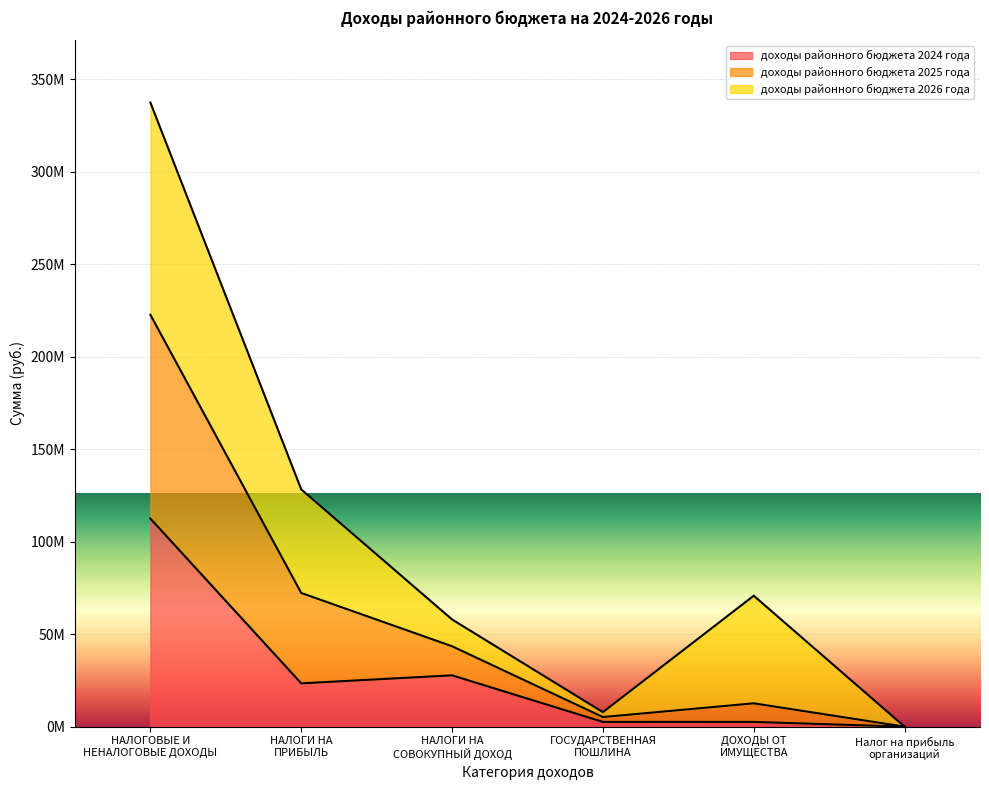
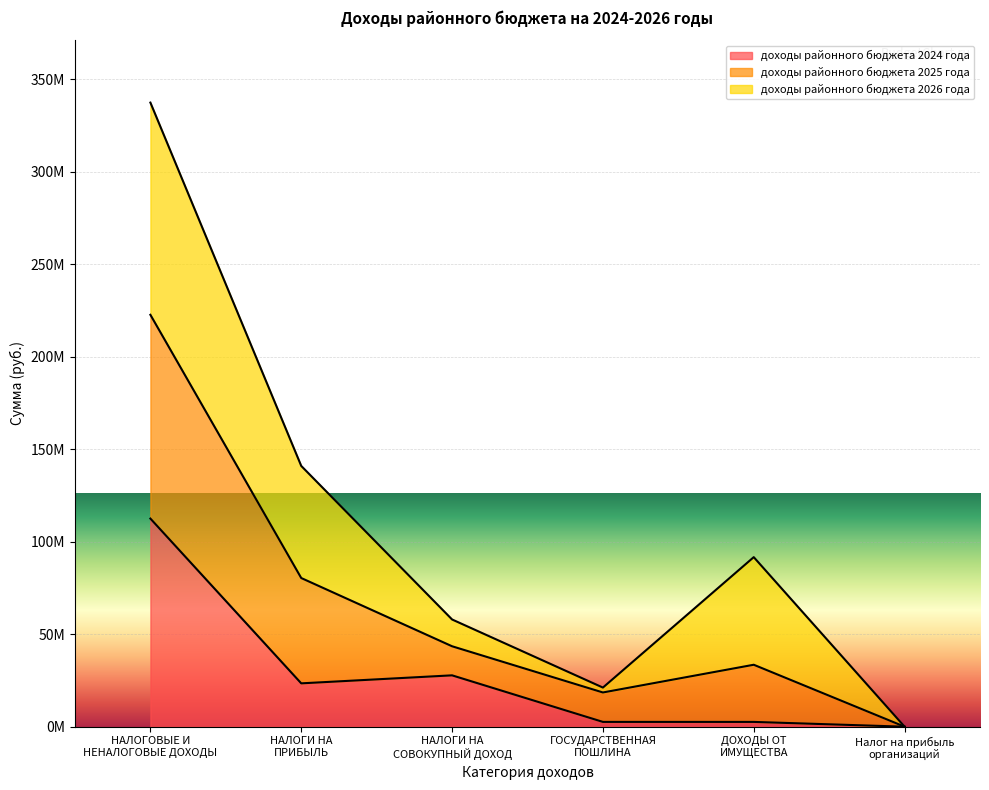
доходы районного бюджета 2025 года, НАЛОГИ НА ПРИБЫЛЬ: 49000000 -> 57000000
доходы районного бюджета 2026 года, НАЛОГИ НА ПРИБЫЛЬ: 56000000 -> 61000000
доходы районного бюджета 2025 года, ГОСУДАРСТВЕННАЯ ПОШЛИНА: 3000000 -> 16000000
доходы районного бюджета 2025 года, ДОХОДЫ ОТ ИМУЩЕСТВА: 10000000 -> 31000000
